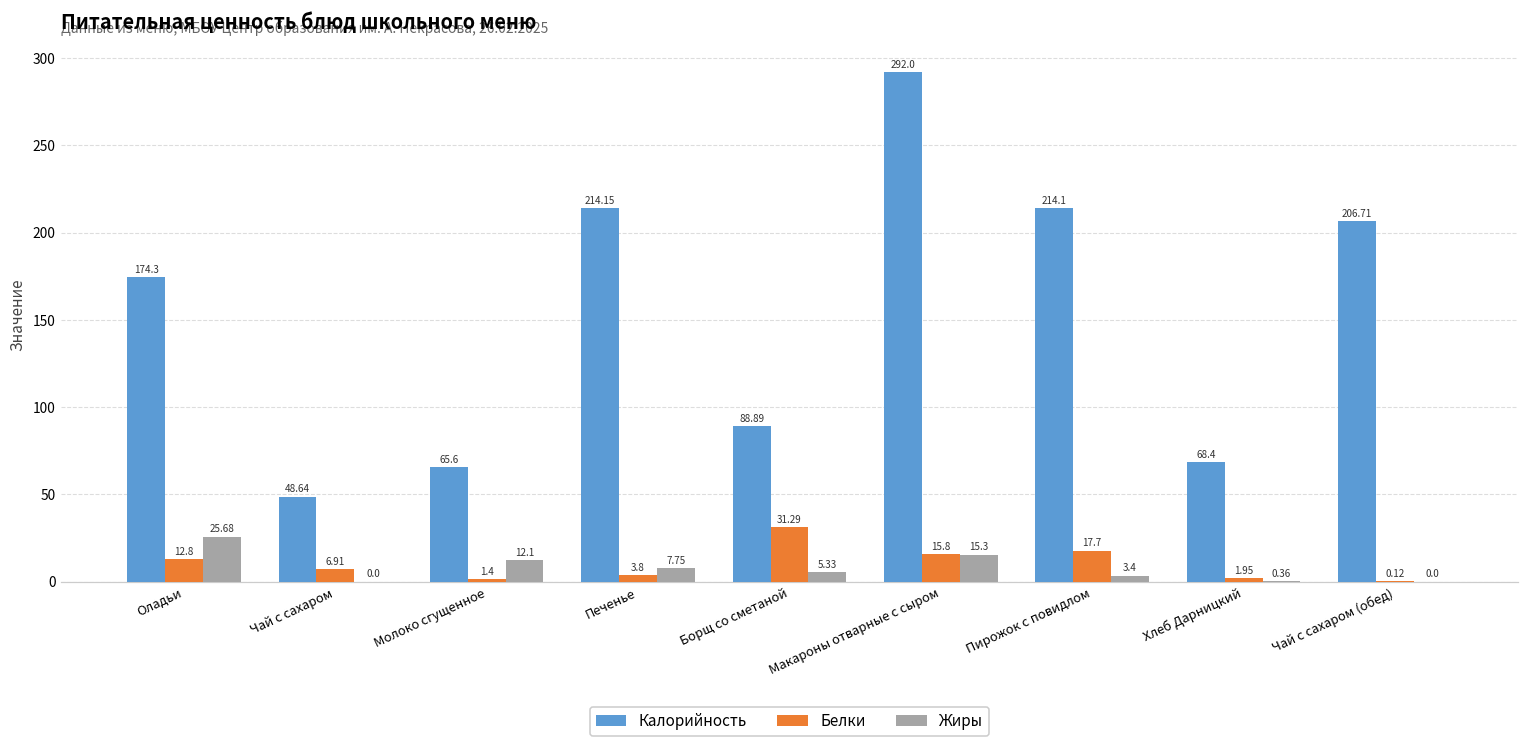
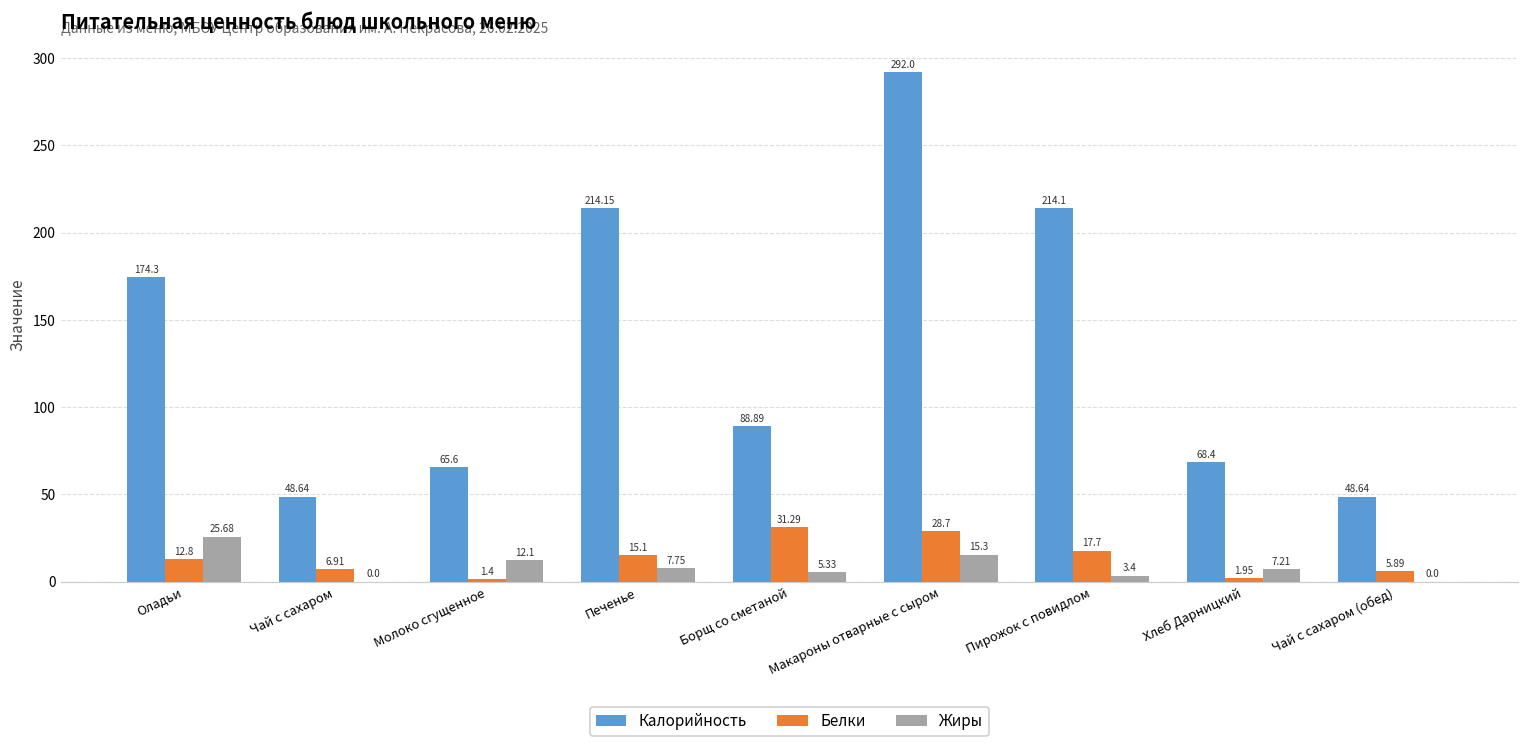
Белки, Печенье: 3.8 -> 15.1
Белки, Макароны отварные с сыром: 15.8 -> 28.7
Жиры, Хлеб Дарницкий: 0.36 -> 7.21
Калорийность, Чай с сахаром (обед): 206.71 -> 48.64
Белки, Чай с сахаром (обед): 0.12 -> 5.89
